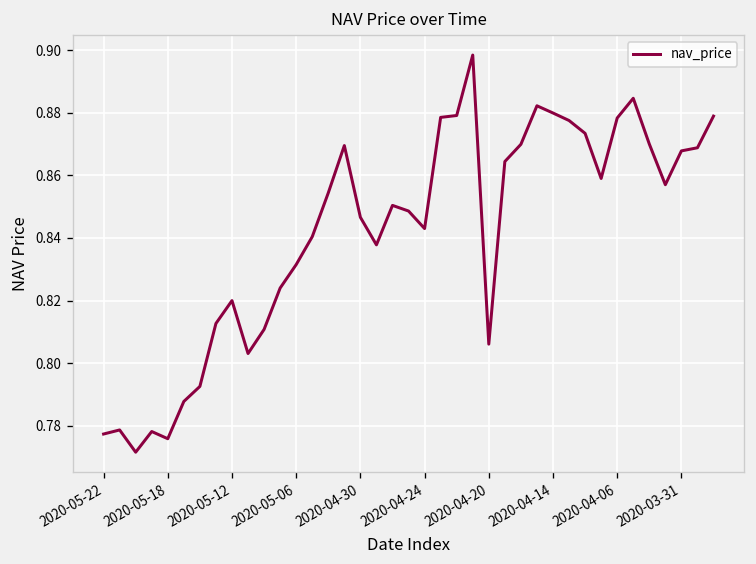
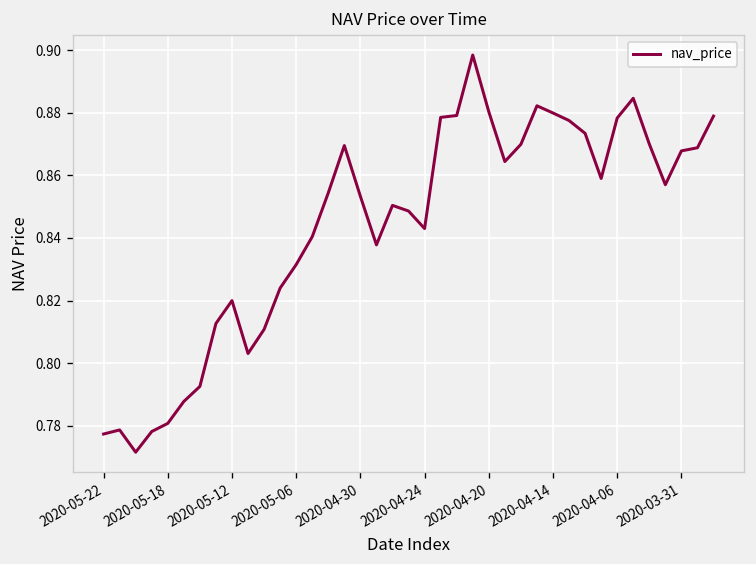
2020-05-18: 0.776 -> 0.781
2020-04-30: 0.847 -> 0.853
2020-04-20: 0.806 -> 0.880
